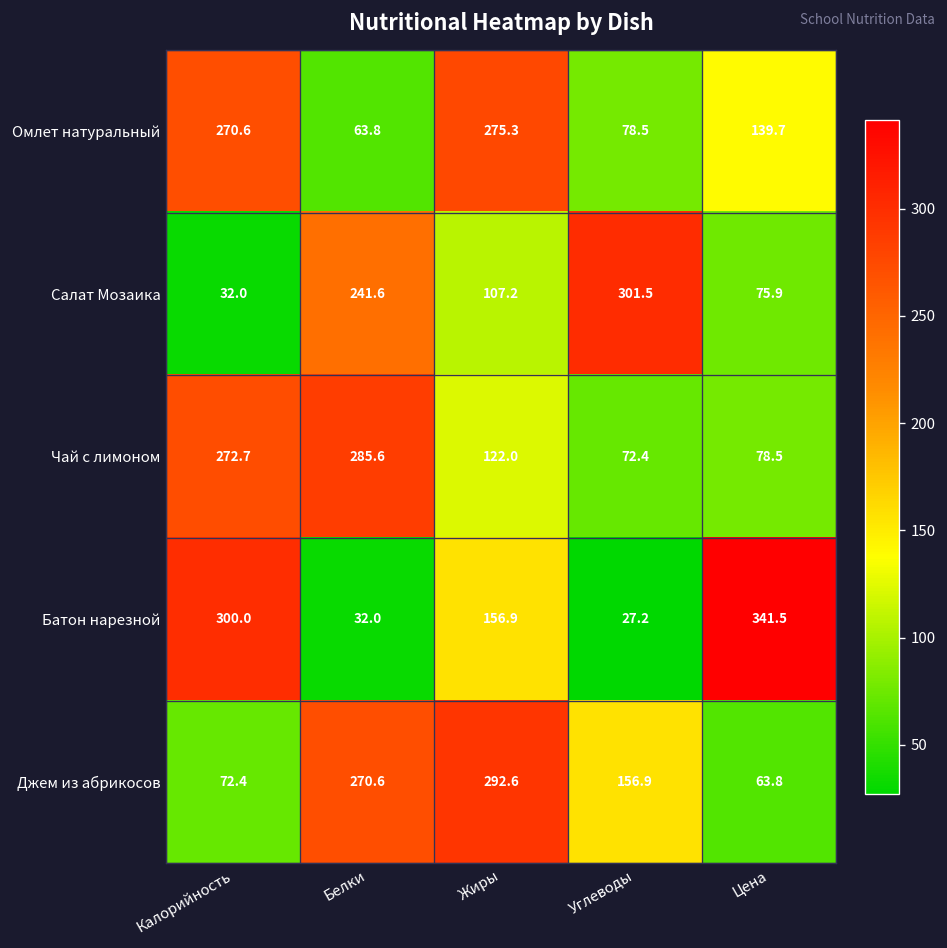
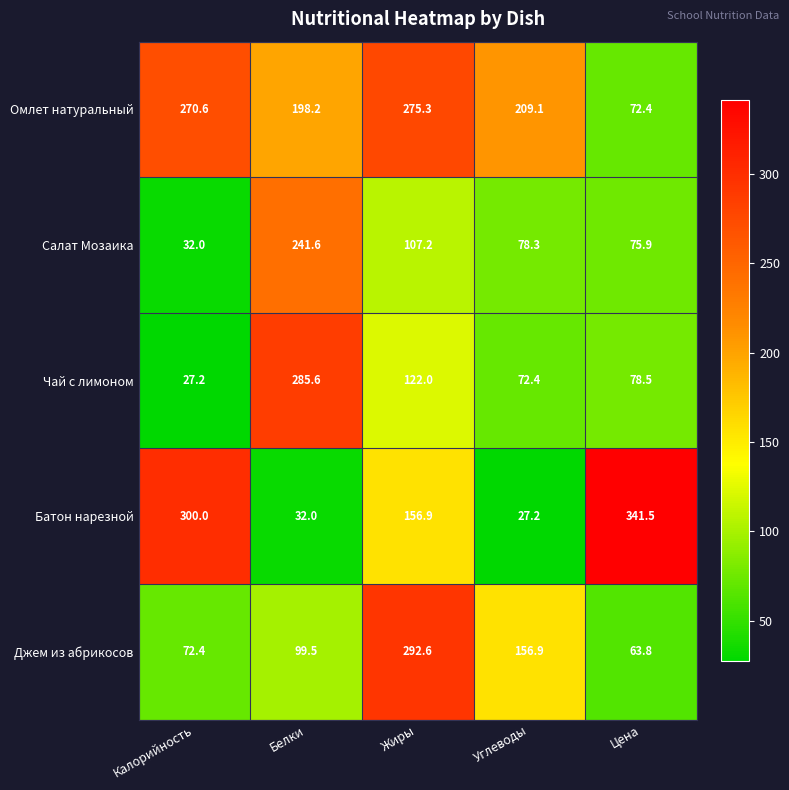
Омлет натуральный, Белки: 63.8 -> 198.2
Омлет натуральный, Углеводы: 78.5 -> 209.1
Омлет натуральный, Цена: 139.7 -> 72.4
Салат Мозаика, Углеводы: 301.5 -> 78.3
Чай с лимоном, Калорийность: 272.7 -> 27.2
Джем из абрикосов, Белки: 270.6 -> 99.5
